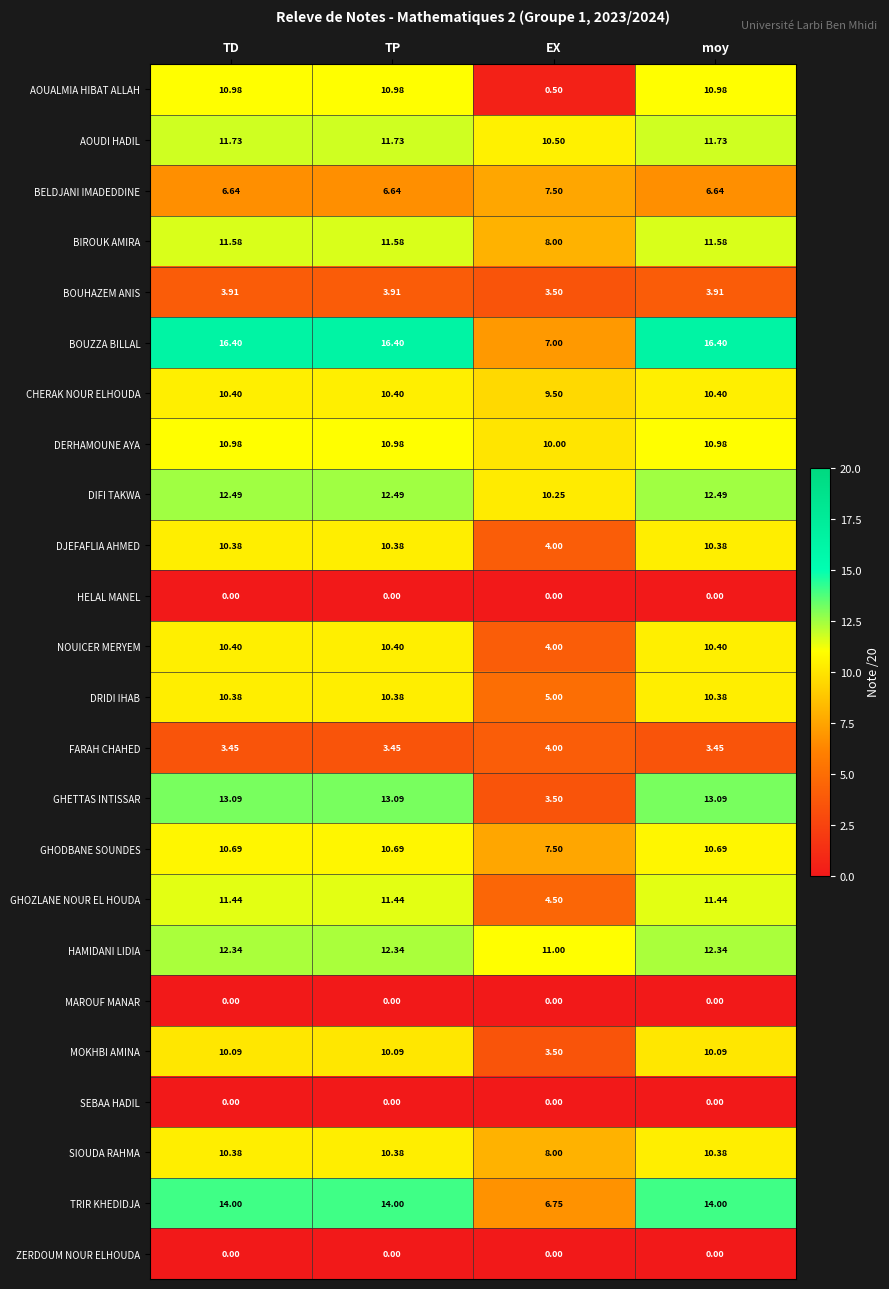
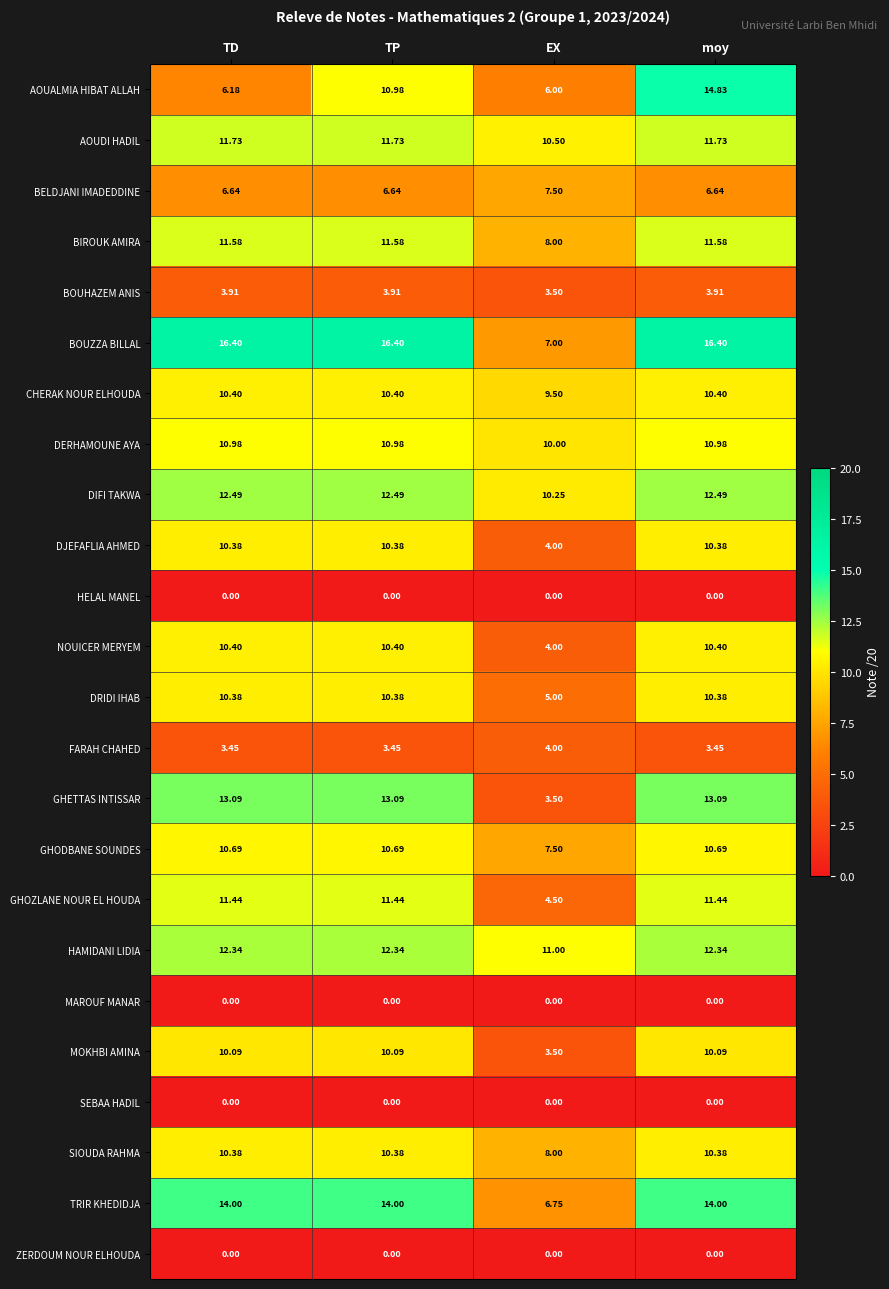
AOUALMIA HIBAT ALLAH, TD: 10.98 -> 6.18
AOUALMIA HIBAT ALLAH, EX: 0.50 -> 6.00
AOUALMIA HIBAT ALLAH, moy: 10.98 -> 14.83
